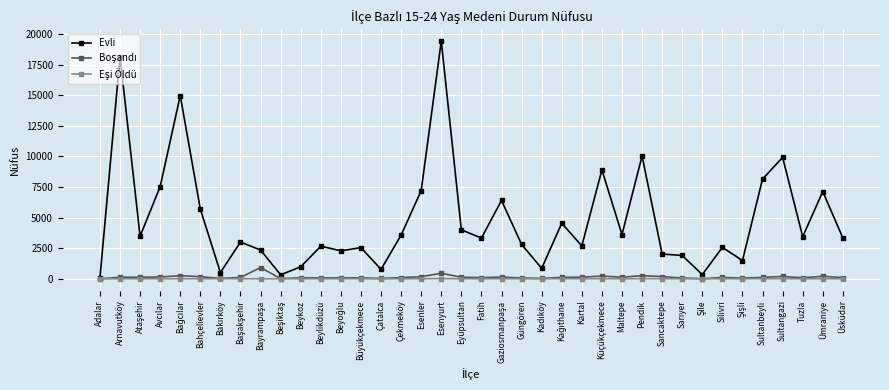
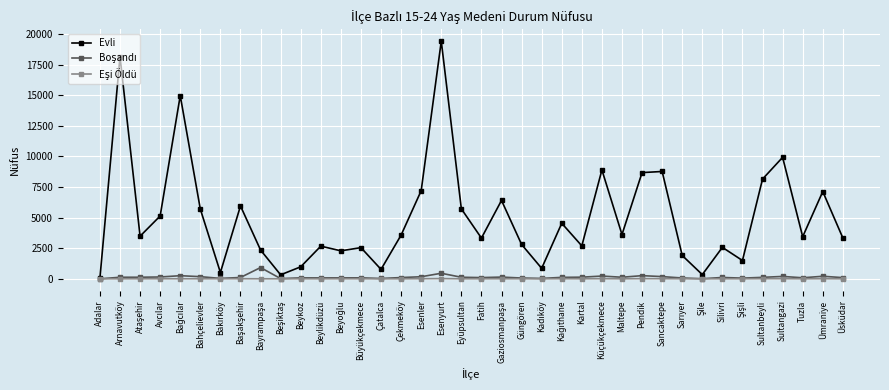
Evli, Avcılar: 7500 -> 5100
Evli, Başakşehir: 3000 -> 6000
Evli, Eyüpsultan: 4000 -> 5700
Evli, Pendik: 10000 -> 8700
Evli, Sancaktepe: 2000 -> 8800
